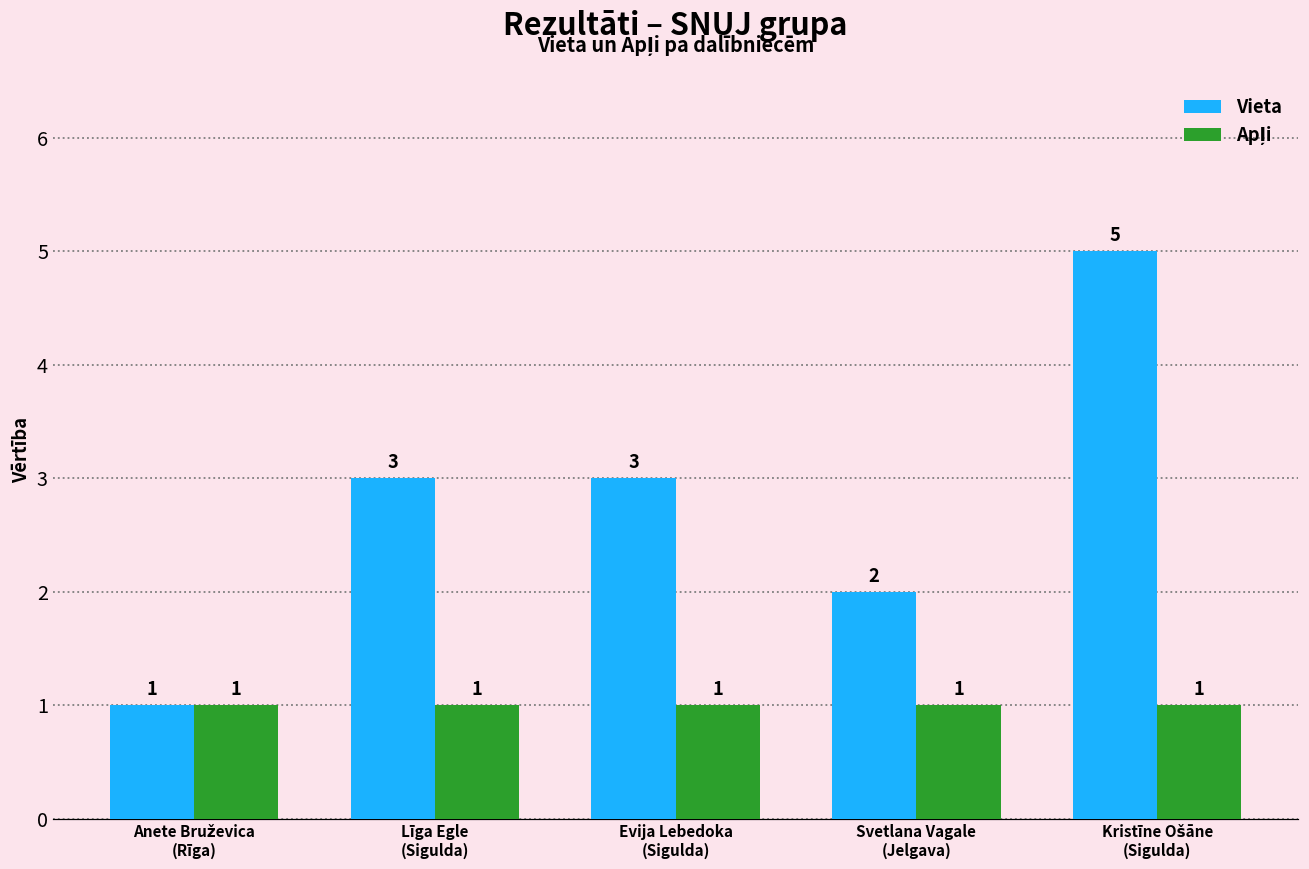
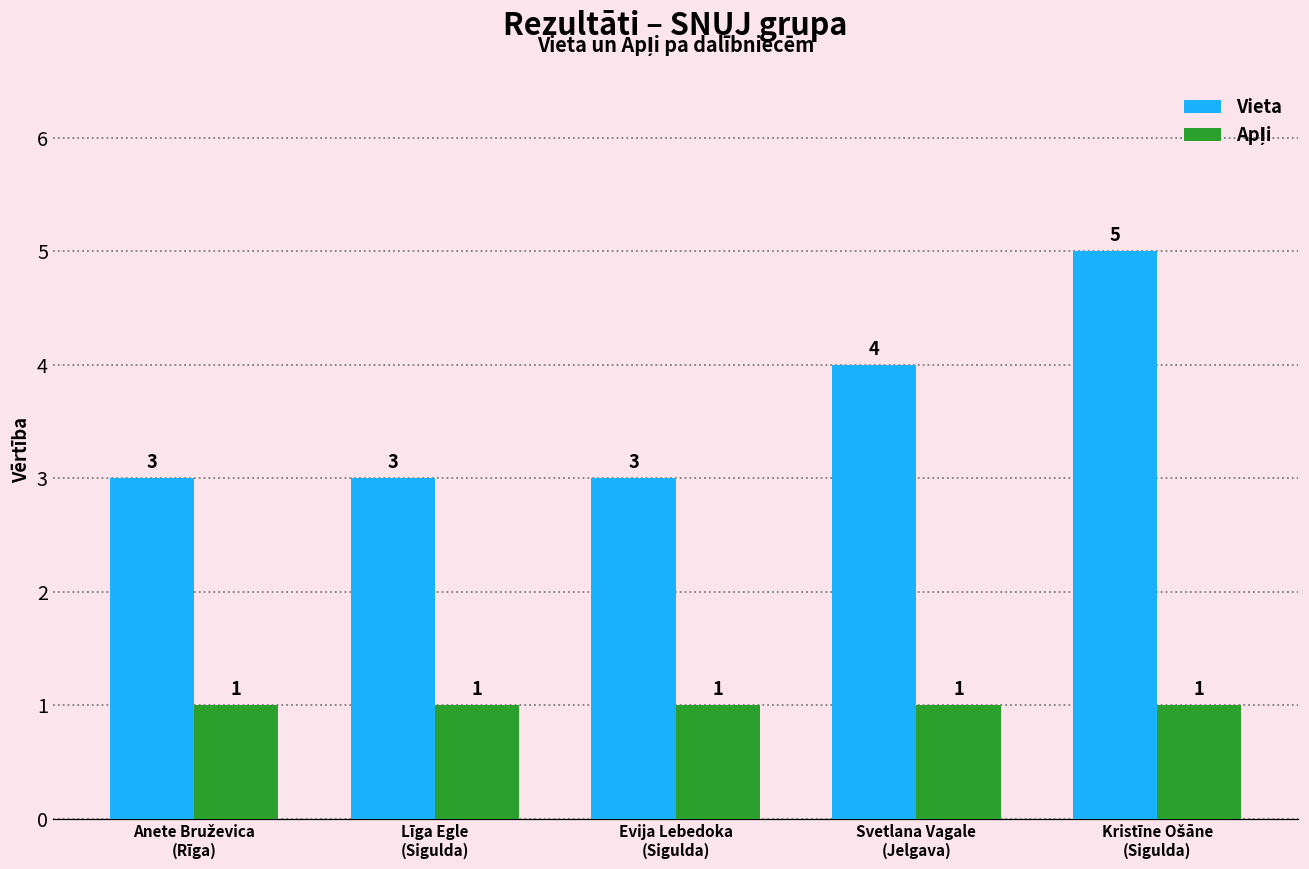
Vieta, Anete Bruževica (Rīga): 1 -> 3
Vieta, Svetlana Vagale (Jelgava): 2 -> 4
